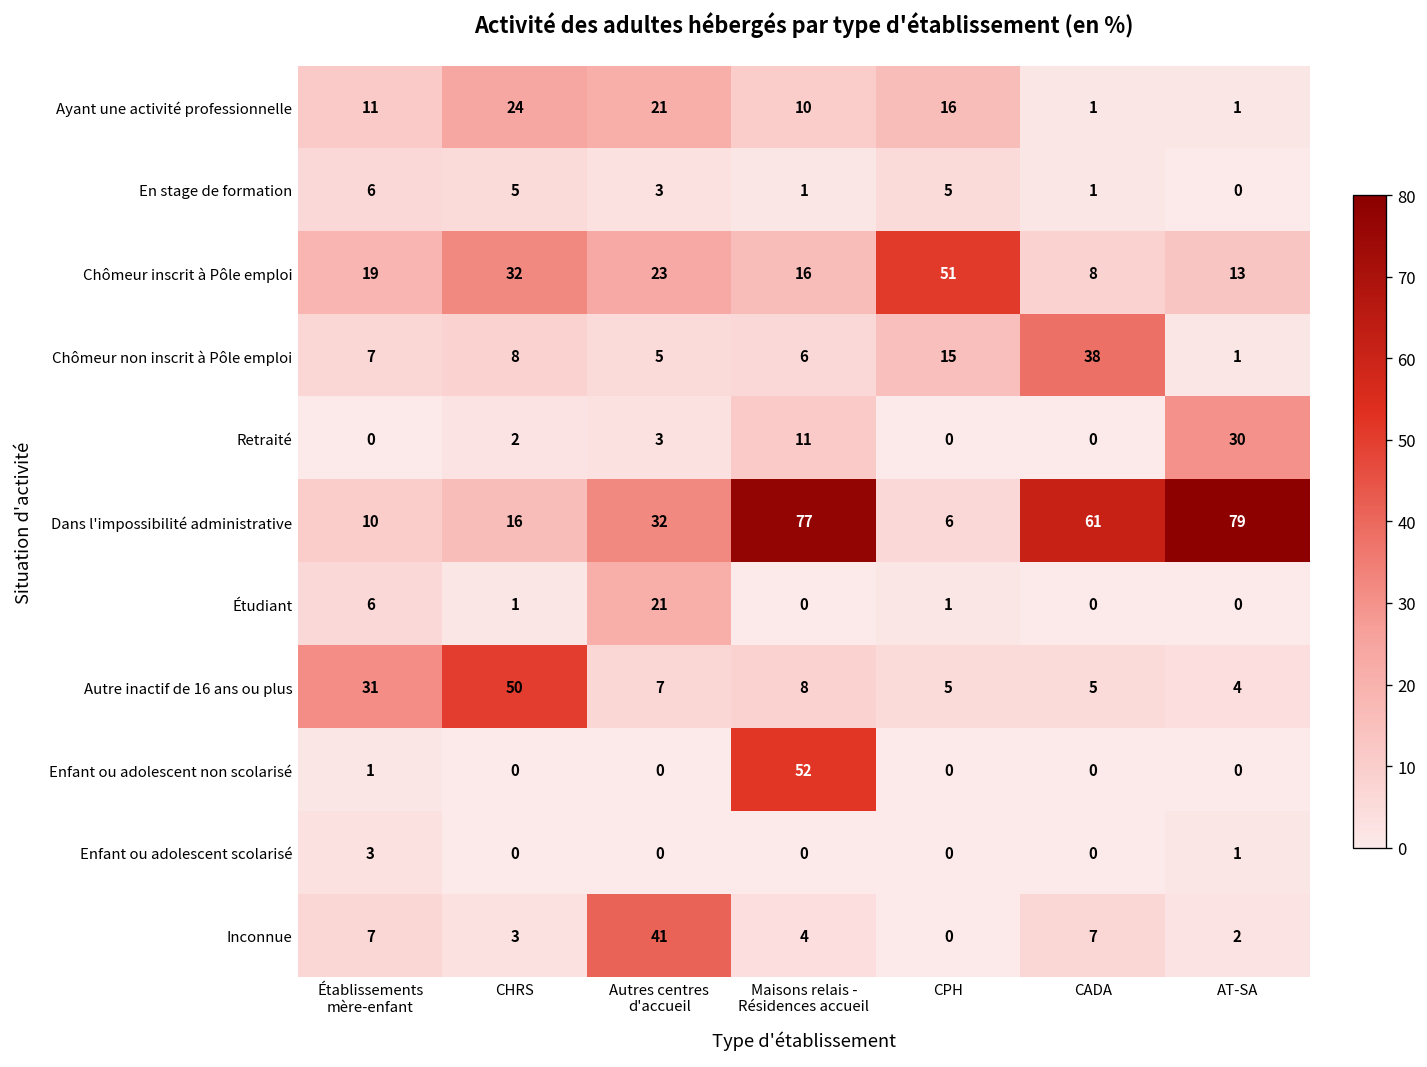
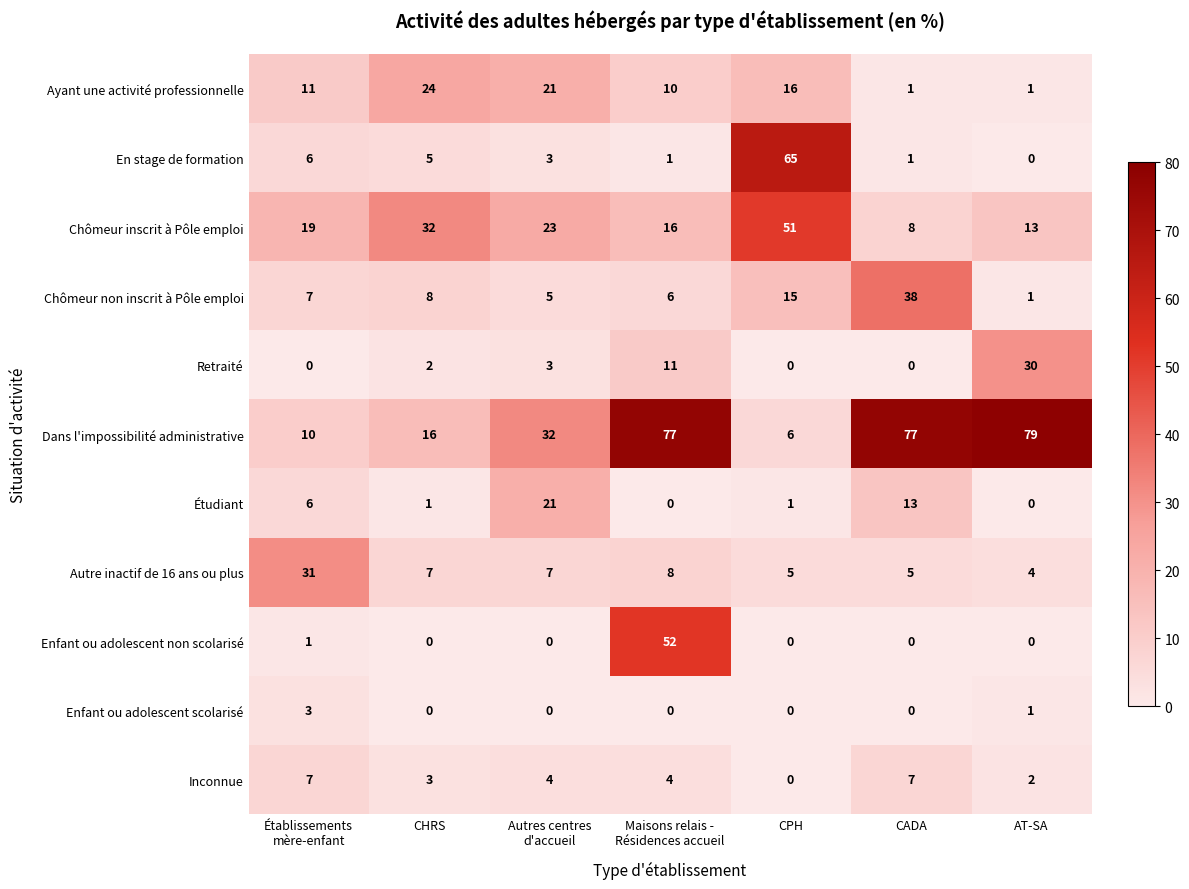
En stage de formation, CPH: 5 -> 65
Dans l'impossibilité administrative, CADA: 61 -> 77
Étudiant, CADA: 0 -> 13
Autre inactif de 16 ans ou plus, CHRS: 50 -> 7
Inconnue, Autres centres d'accueil: 41 -> 4
